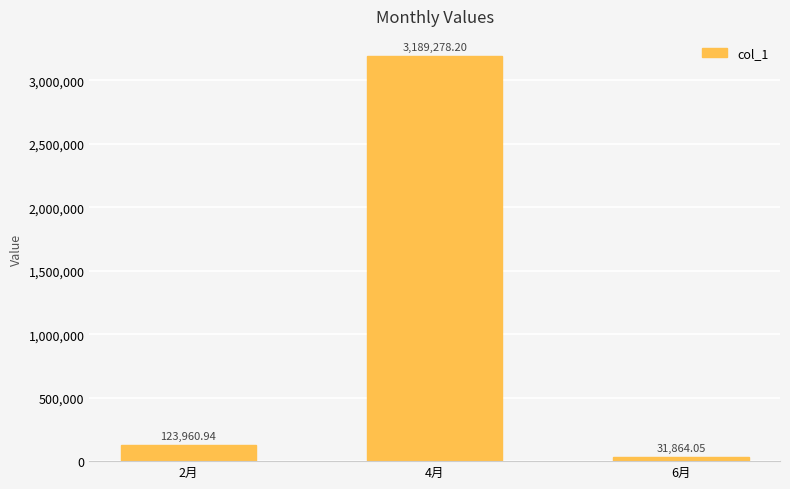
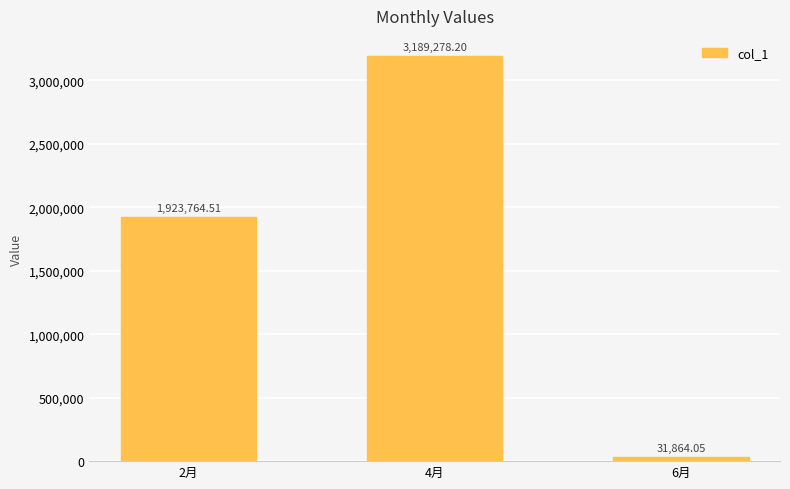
2月: 123,960.94 -> 1,923,764.51
